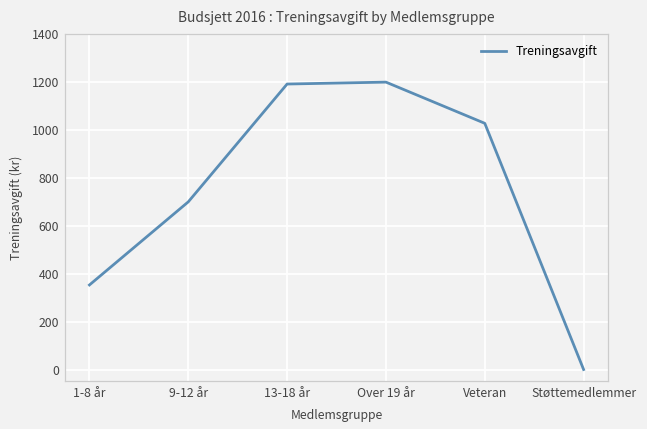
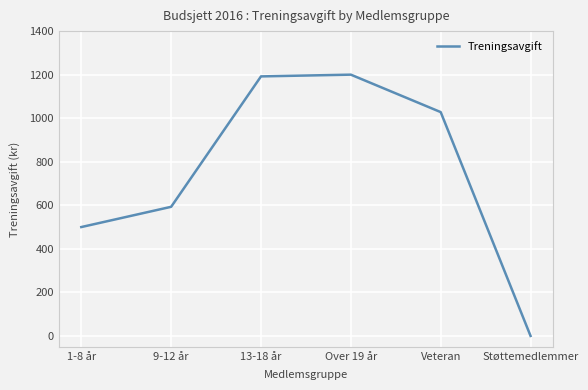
1-8 år: 350 -> 500
9-12 år: 700 -> 590
